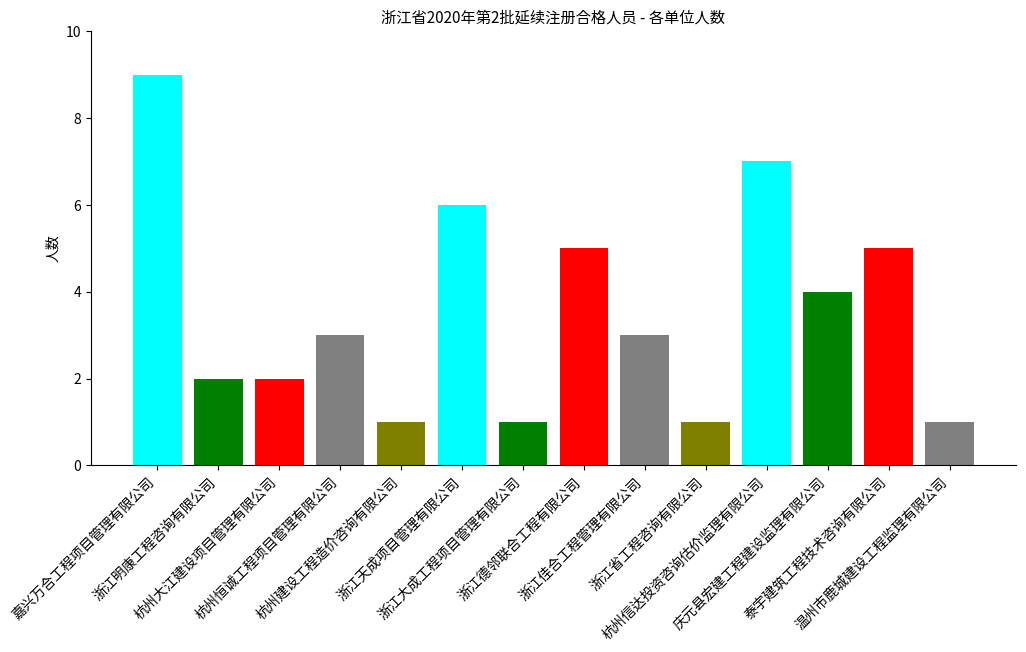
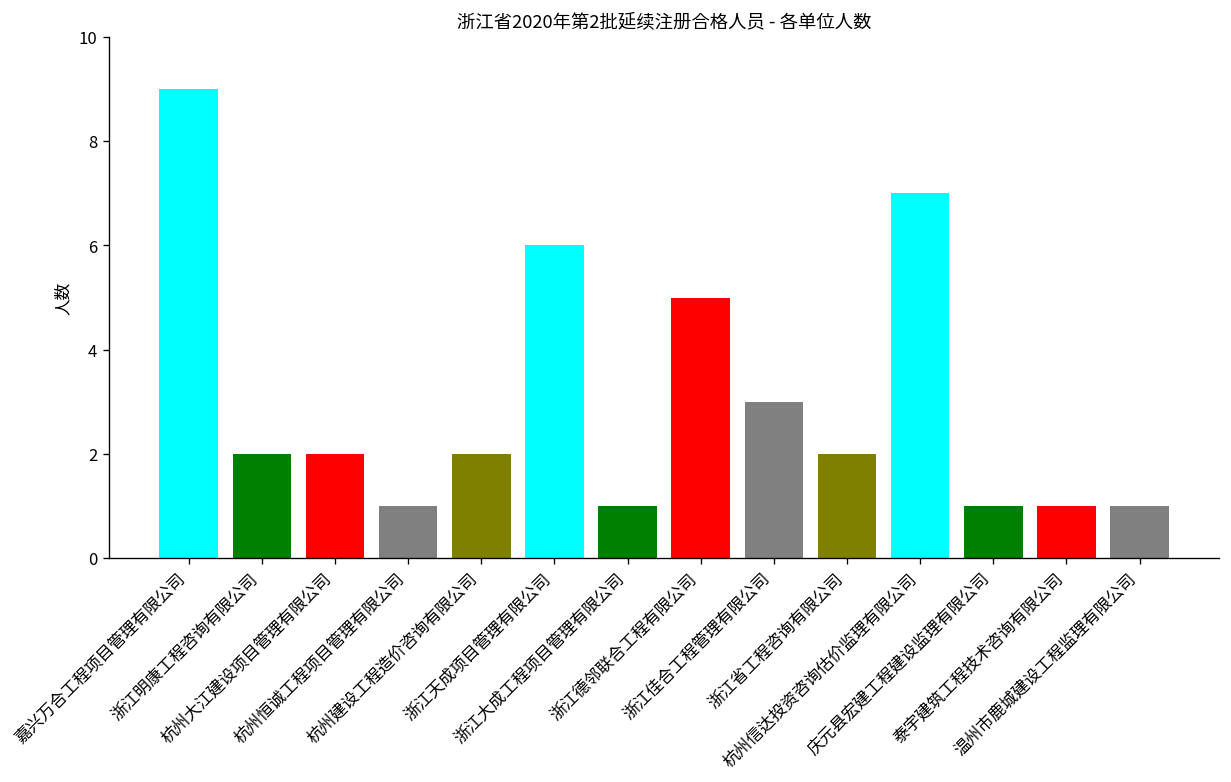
杭州恒诚工程项目管理有限公司: 3 -> 1
杭州建设工程造价咨询有限公司: 1 -> 2
浙江省工程咨询有限公司: 1 -> 2
庆元县宏建工程建设监理有限公司: 4 -> 1
泰宇建筑工程技术咨询有限公司: 5 -> 1
